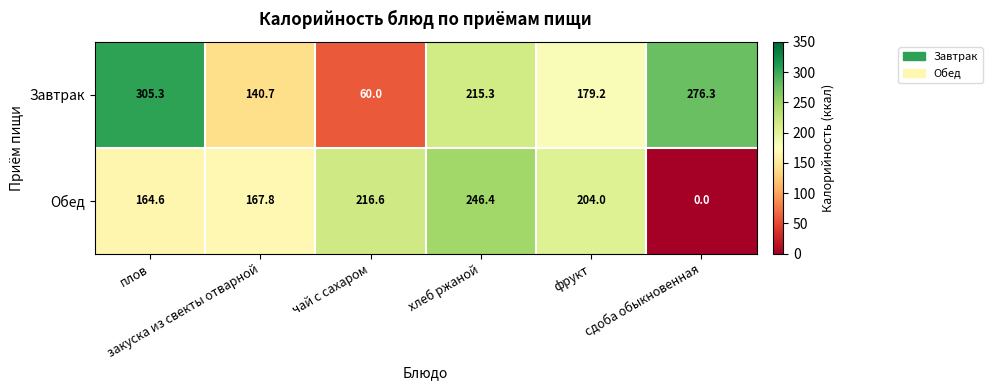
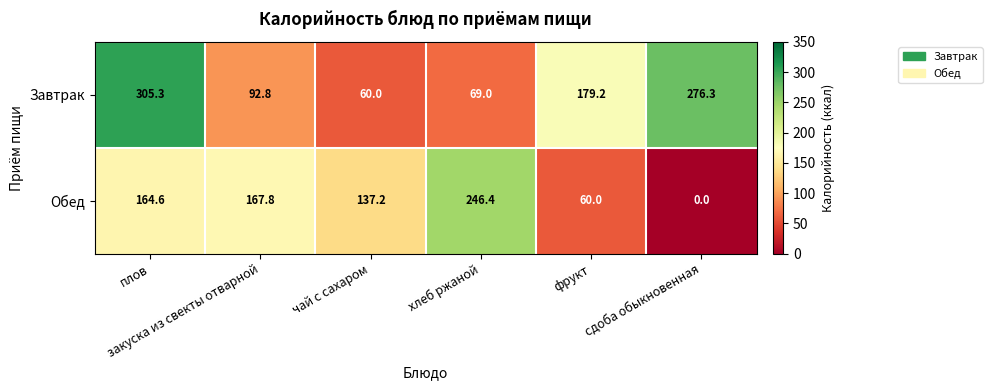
Завтрак, закуска из свекты отварной: 140.7 -> 92.8
Завтрак, хлеб ржаной: 215.3 -> 69.0
Обед, чай с сахаром: 216.6 -> 137.2
Обед, фрукт: 204.0 -> 60.0
